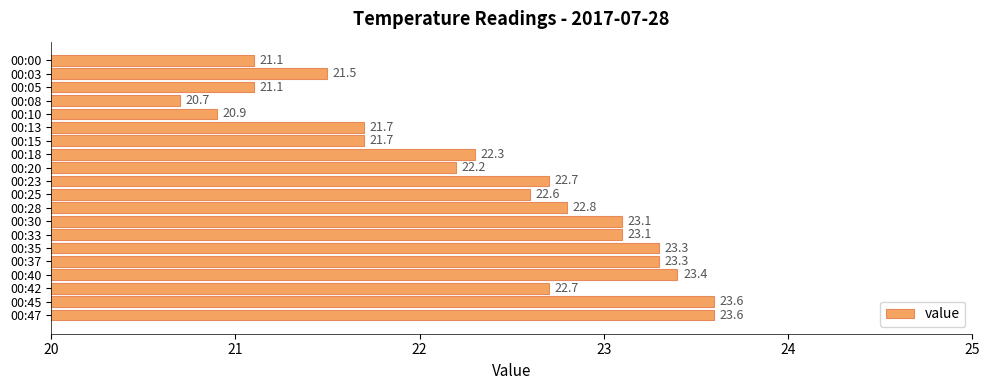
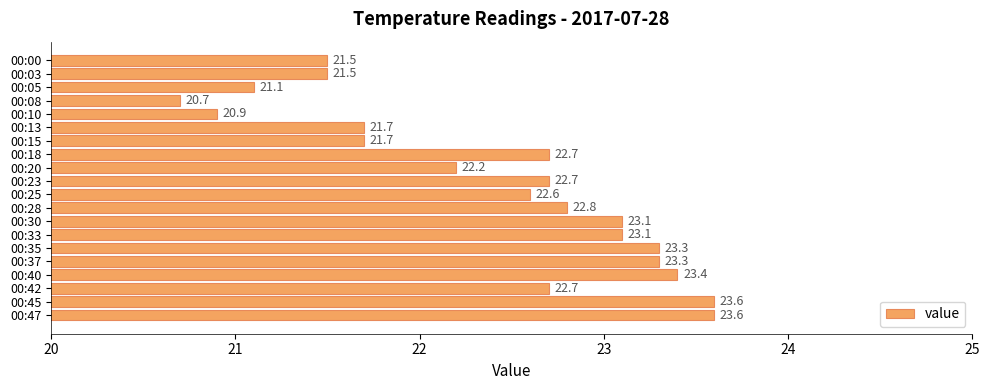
00:00: 21.1 -> 21.5
00:18: 22.3 -> 22.7
